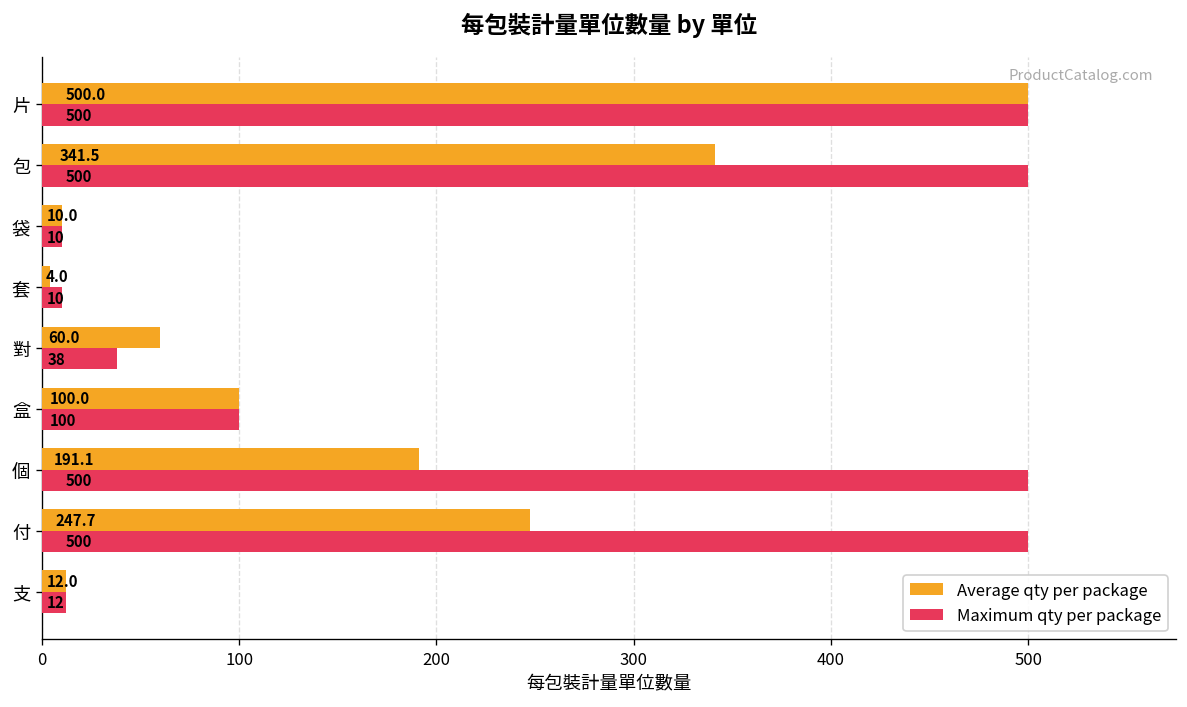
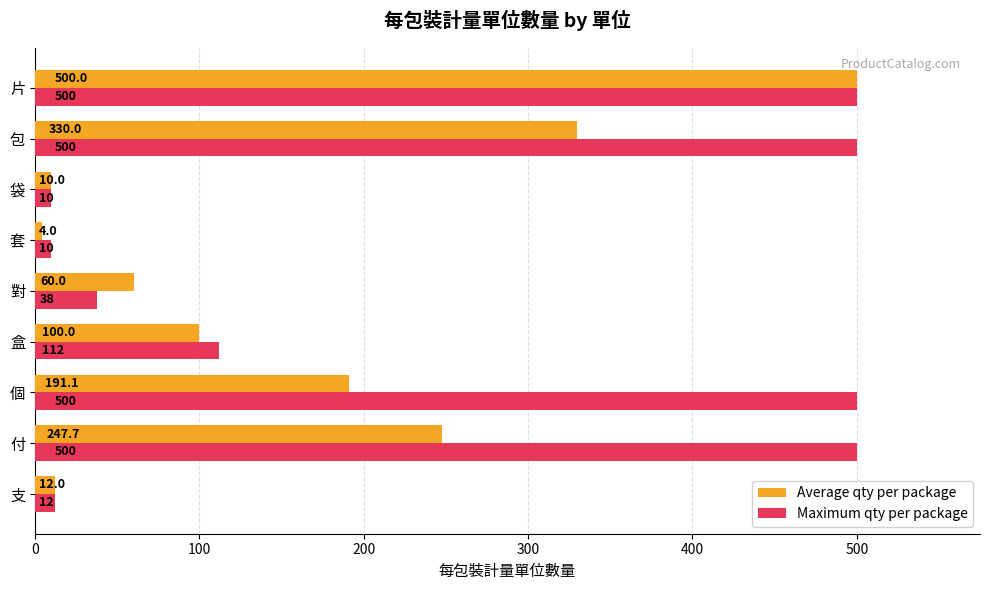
Average qty per package, 包: 341.5 -> 330.0
Maximum qty per package, 盒: 100 -> 112
